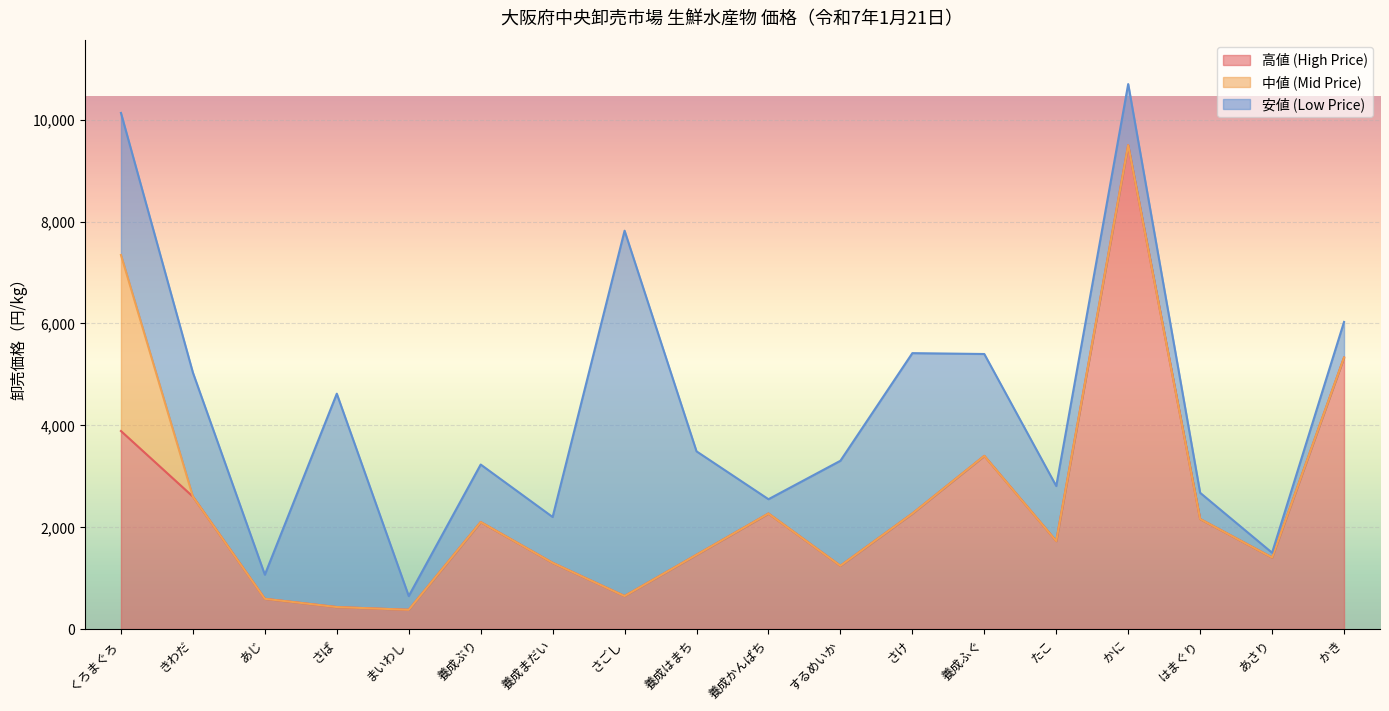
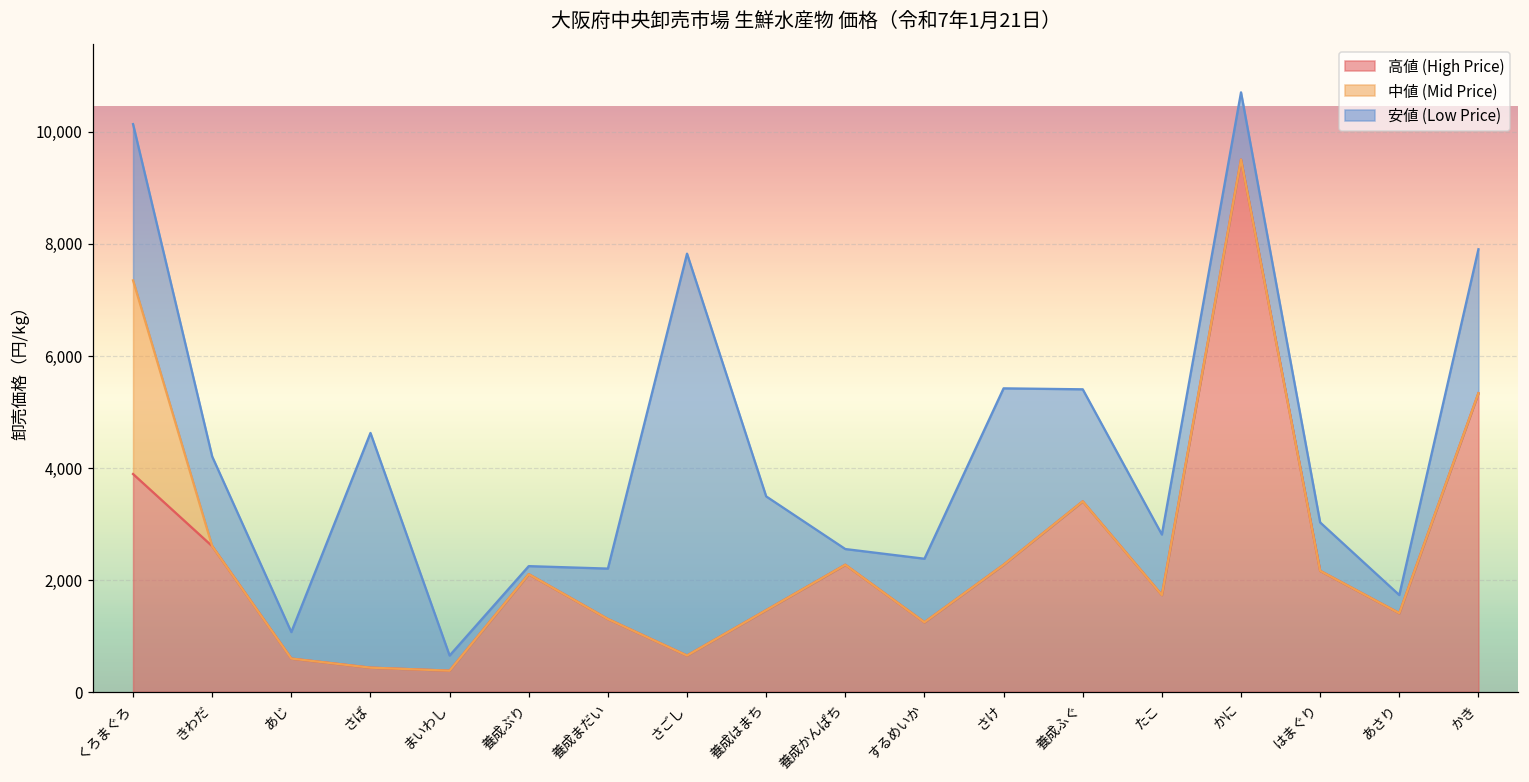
安値 (Low Price), きわだ: 2,400 -> 1,600
安値 (Low Price), 養成ぶり: 1,100 -> 100
安値 (Low Price), するめいか: 2,100 -> 1,100
安値 (Low Price), はまぐり: 500 -> 900
安値 (Low Price), あさり: 100 -> 300
安値 (Low Price), かき: 700 -> 2,600
